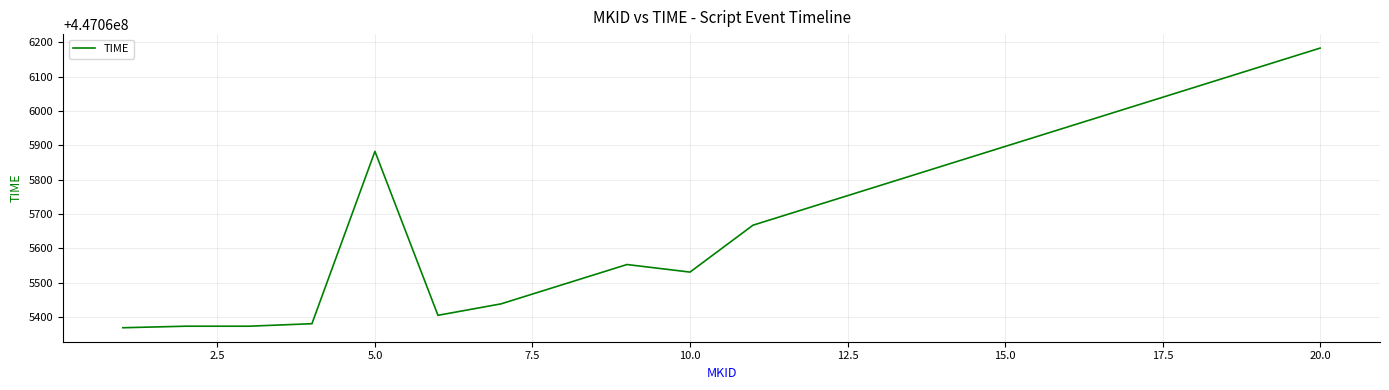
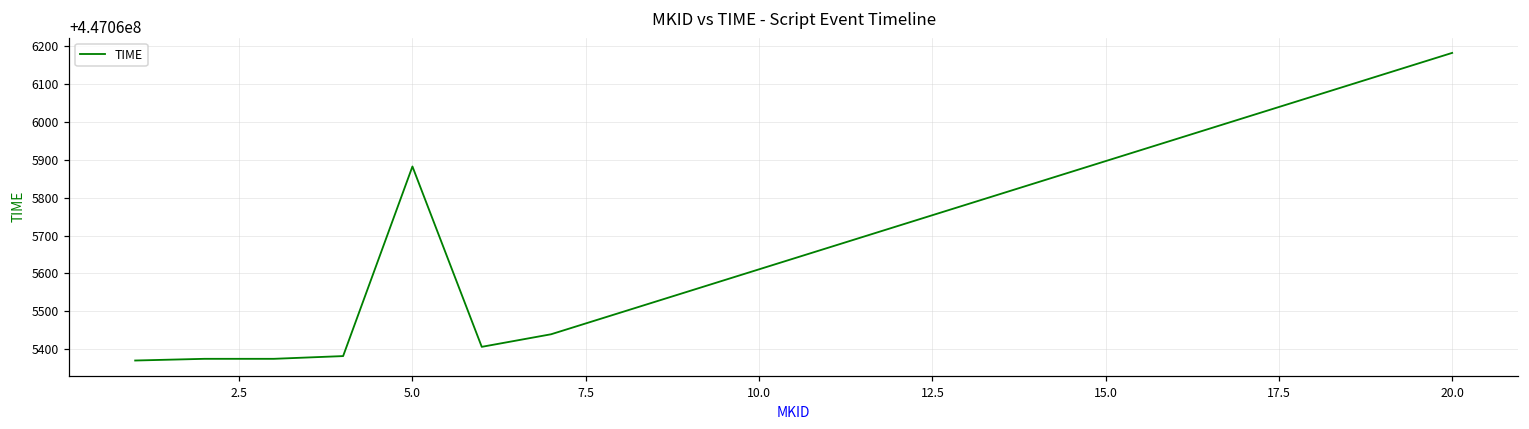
10.0: 447065530 -> 447065610
